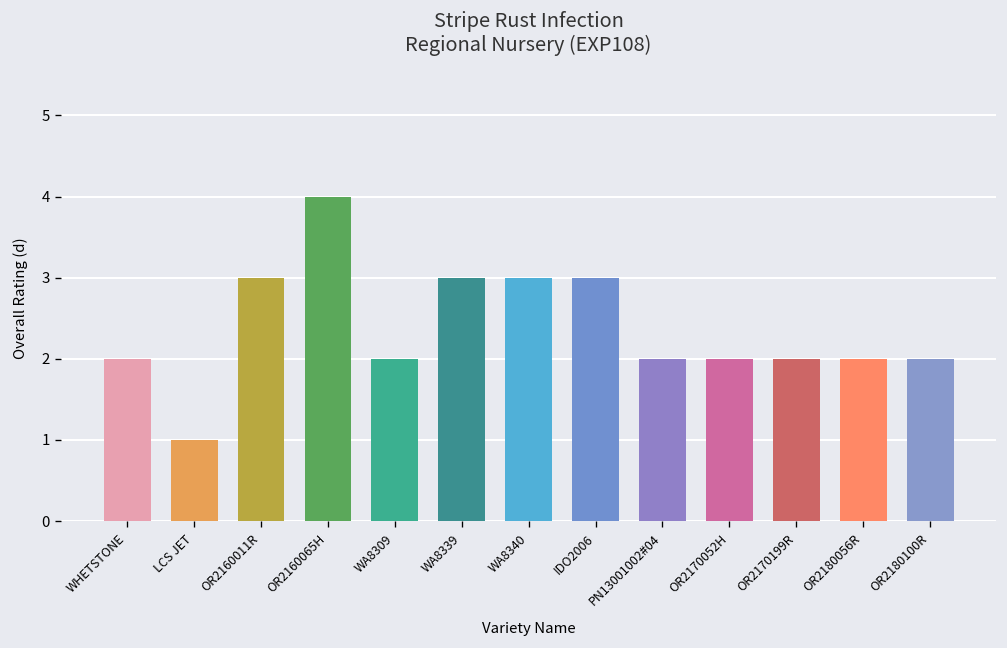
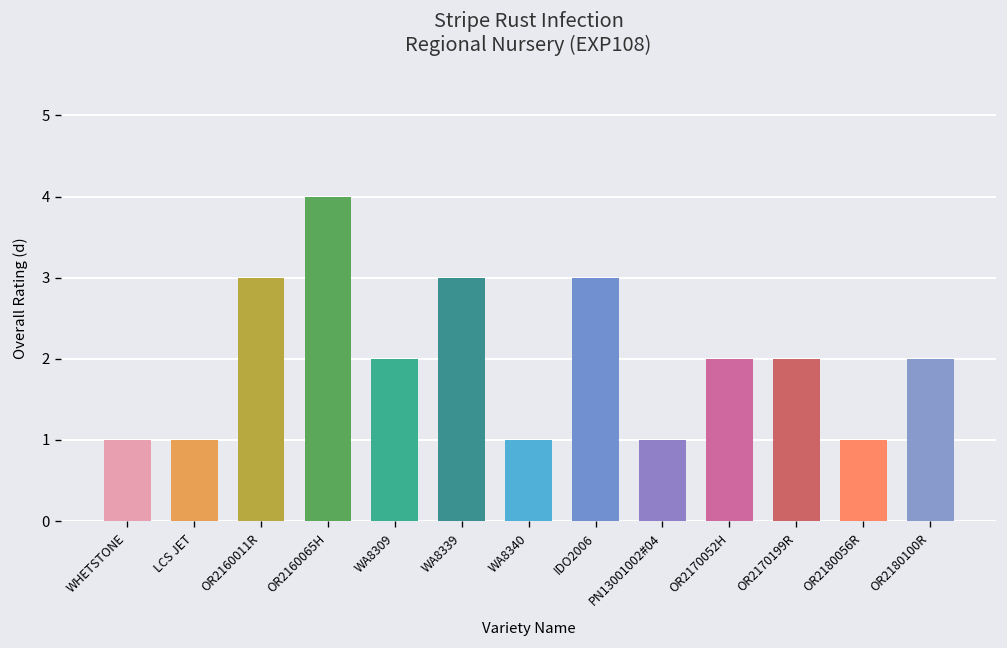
WHETSTONE: 2 -> 1
WA8340: 3 -> 1
PN13001002#04: 2 -> 1
OR2180056R: 2 -> 1
